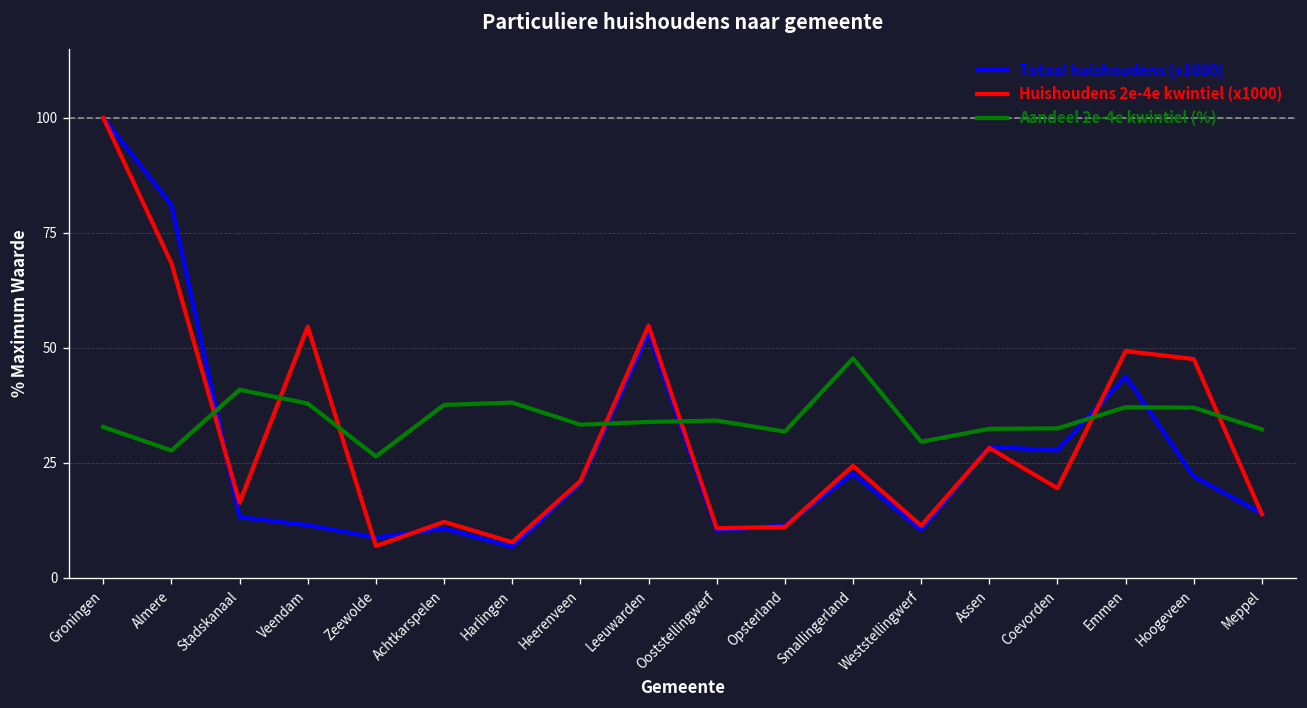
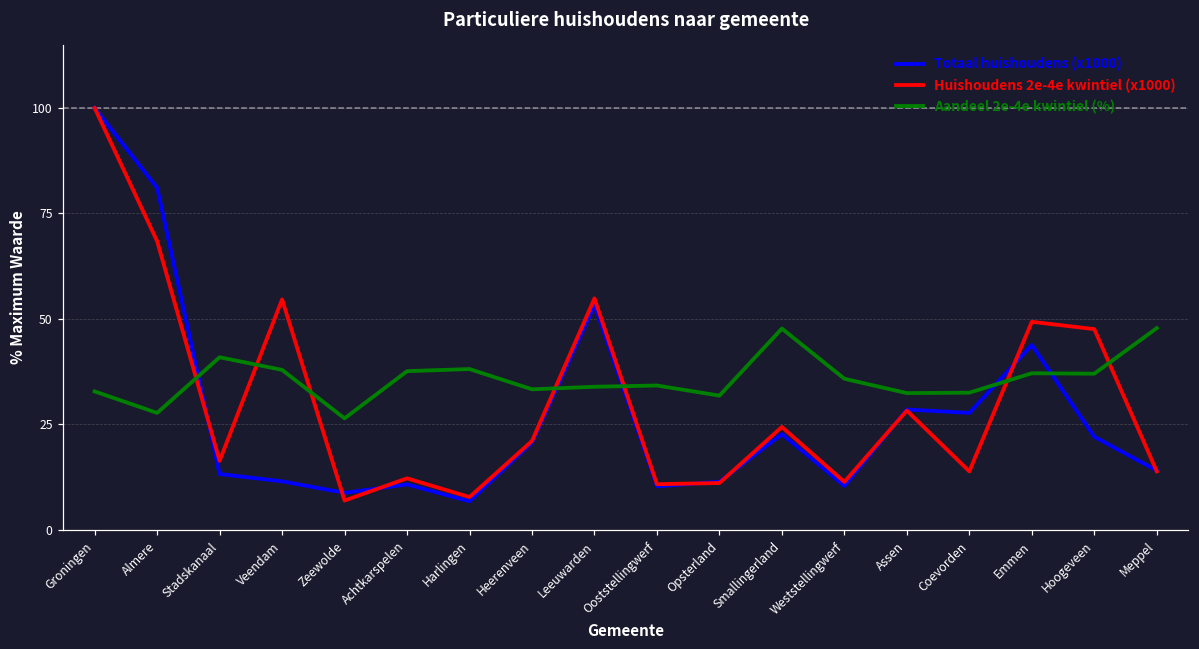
Aandeel 2e-4e kwintiel (%), Weststellingwerf: 30 -> 36
Huishoudens 2e-4e kwintiel (x1000), Coevorden: 19 -> 14
Aandeel 2e-4e kwintiel (%), Meppel: 32 -> 48
